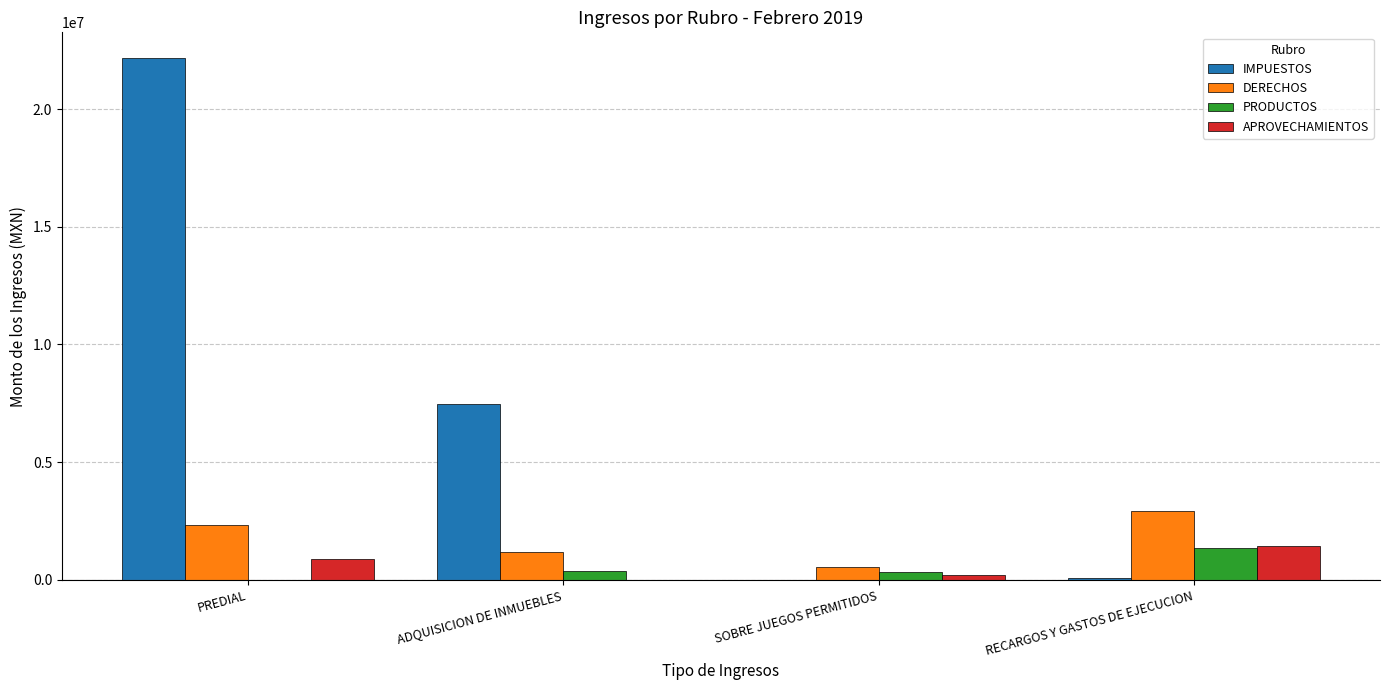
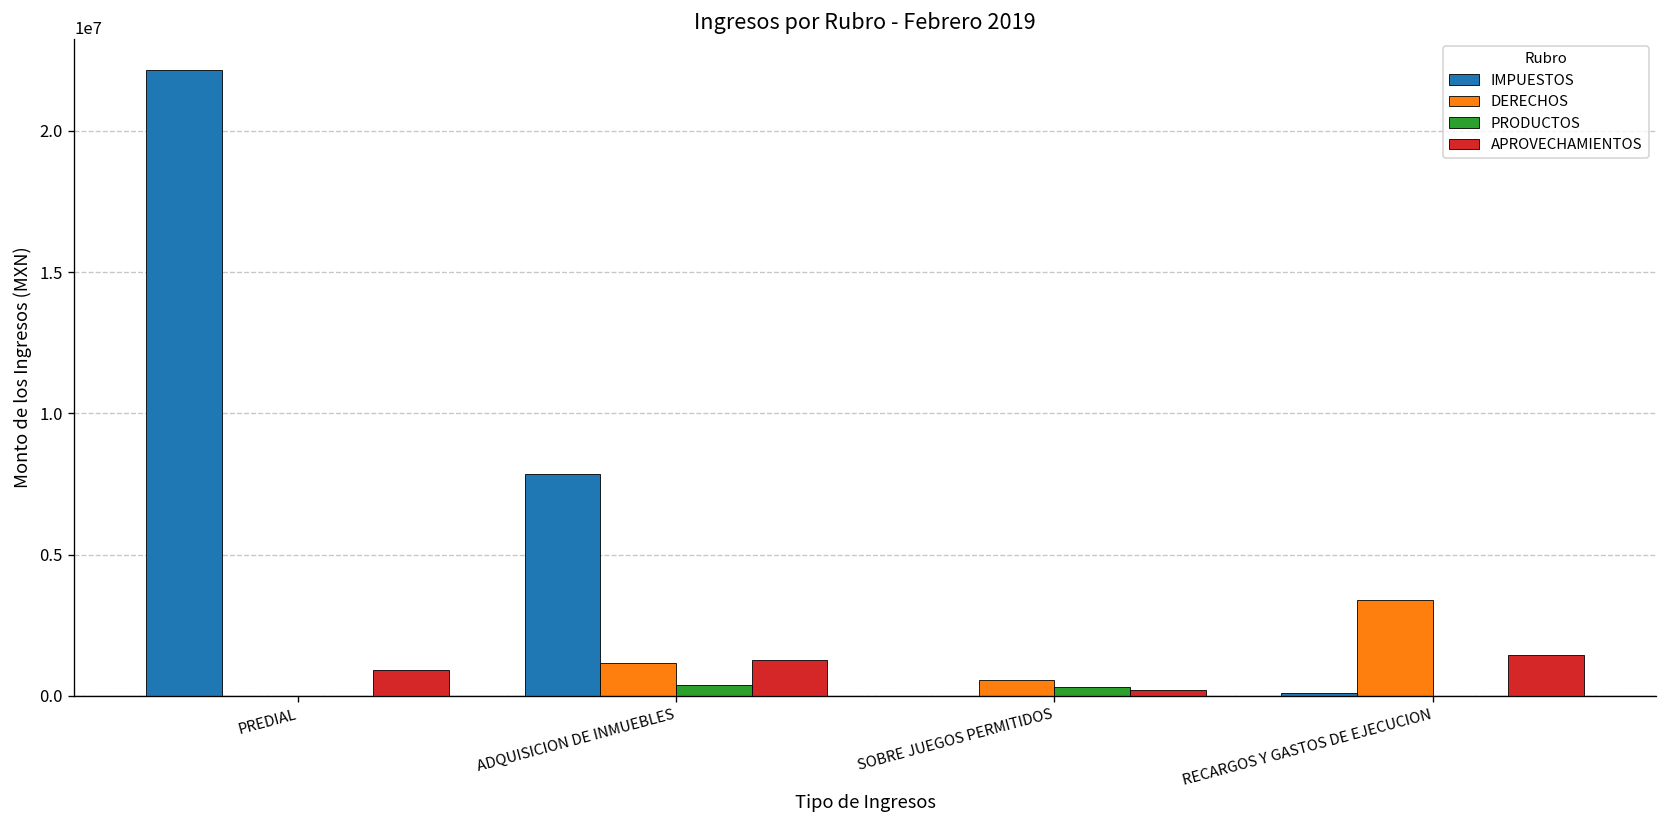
DERECHOS, PREDIAL: 2300000 -> 0
IMPUESTOS, ADQUISICION DE INMUEBLES: 7500000 -> 7900000
APROVECHAMIENTOS, ADQUISICION DE INMUEBLES: 0 -> 1300000
DERECHOS, RECARGOS Y GASTOS DE EJECUCION: 2900000 -> 3400000
PRODUCTOS, RECARGOS Y GASTOS DE EJECUCION: 1400000 -> 0
